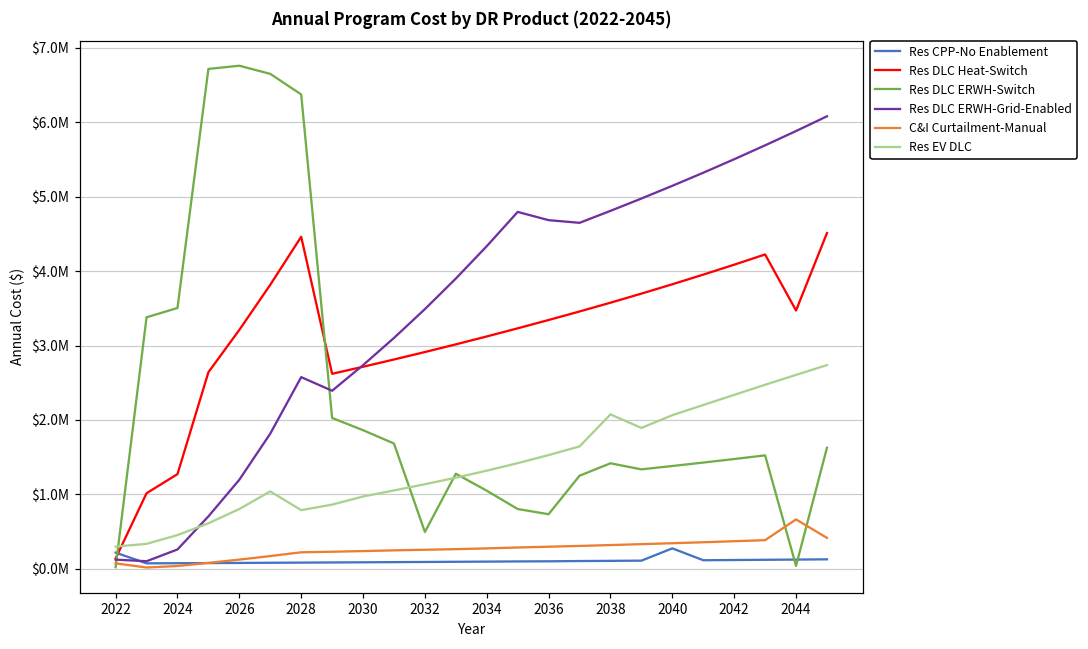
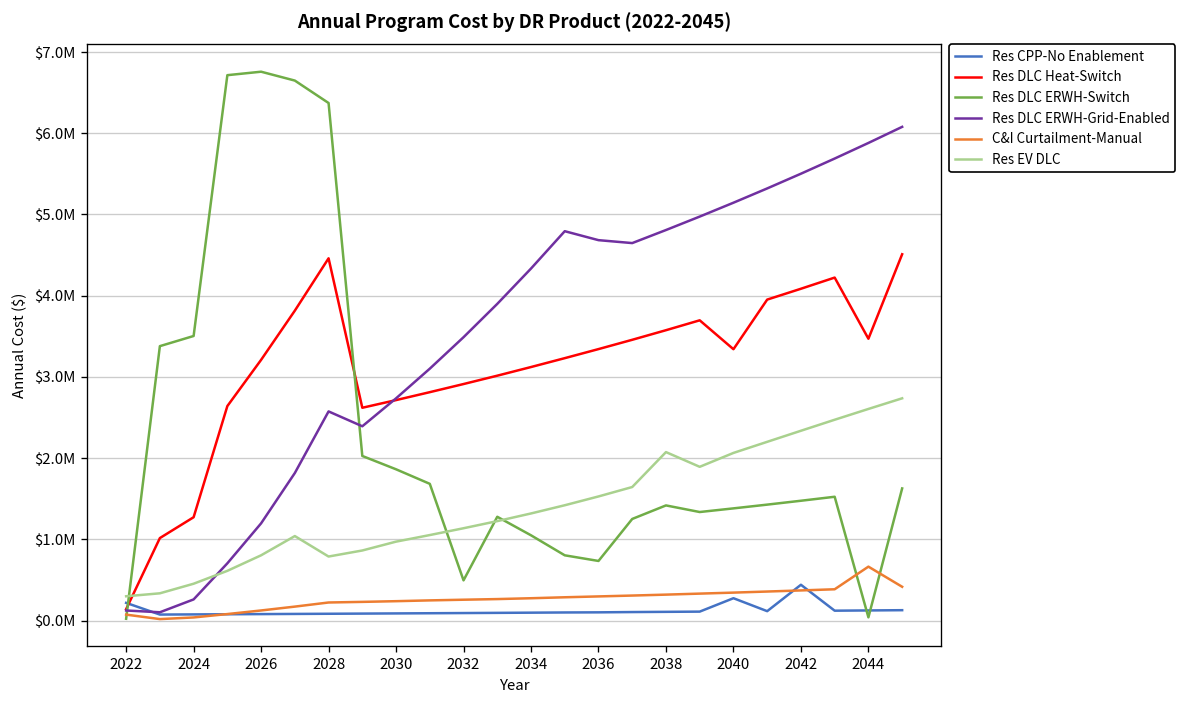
Res DLC Heat-Switch, 2040: $3800000 -> $3300000
Res CPP-No Enablement, 2042: $100000 -> $400000
